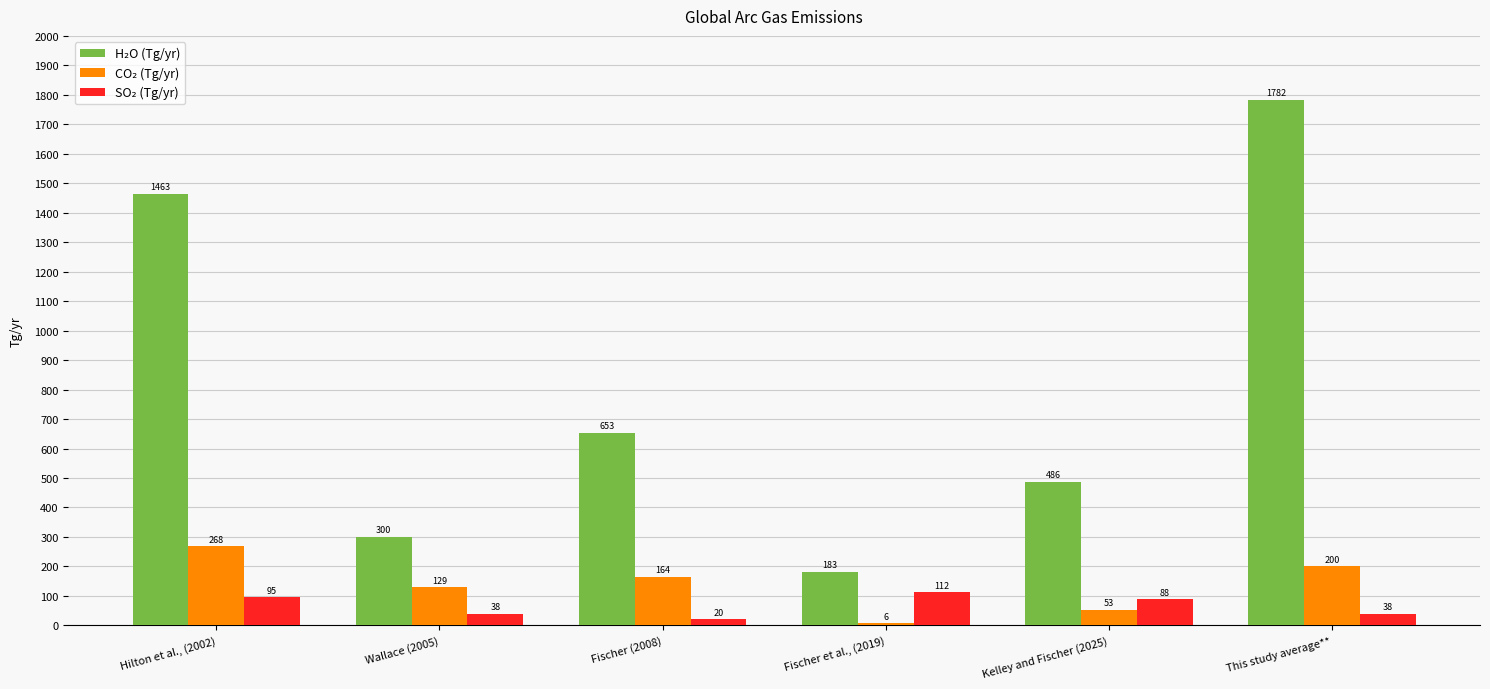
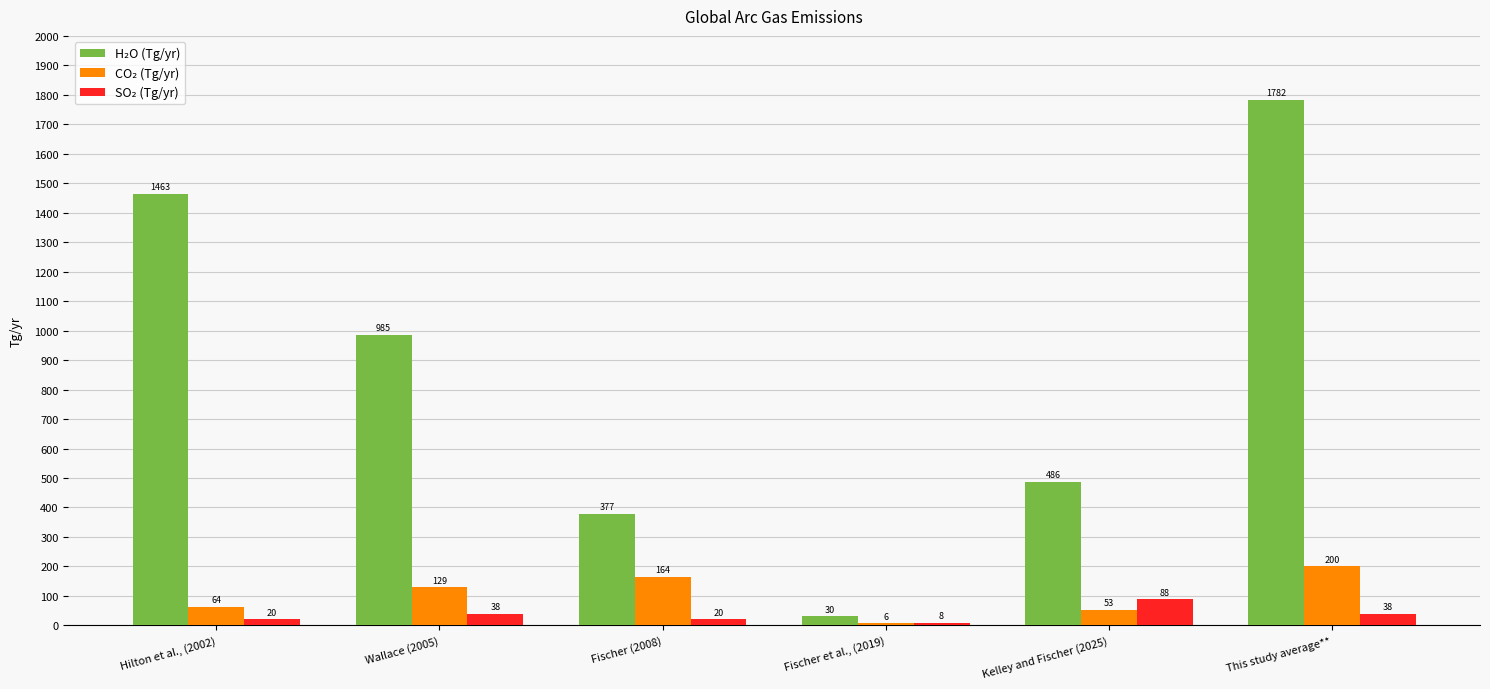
CO₂ (Tg/yr), Hilton et al., (2002): 268 -> 64
SO₂ (Tg/yr), Hilton et al., (2002): 95 -> 20
H₂O (Tg/yr), Wallace (2005): 300 -> 985
H₂O (Tg/yr), Fischer (2008): 653 -> 377
H₂O (Tg/yr), Fischer et al., (2019): 183 -> 30
SO₂ (Tg/yr), Fischer et al., (2019): 112 -> 8
